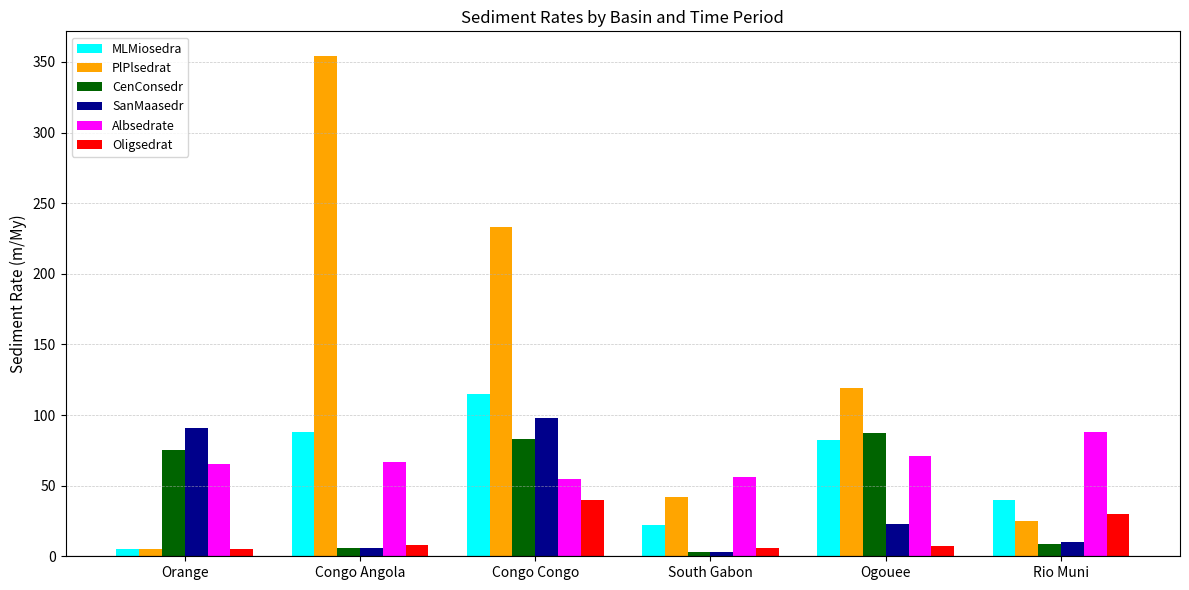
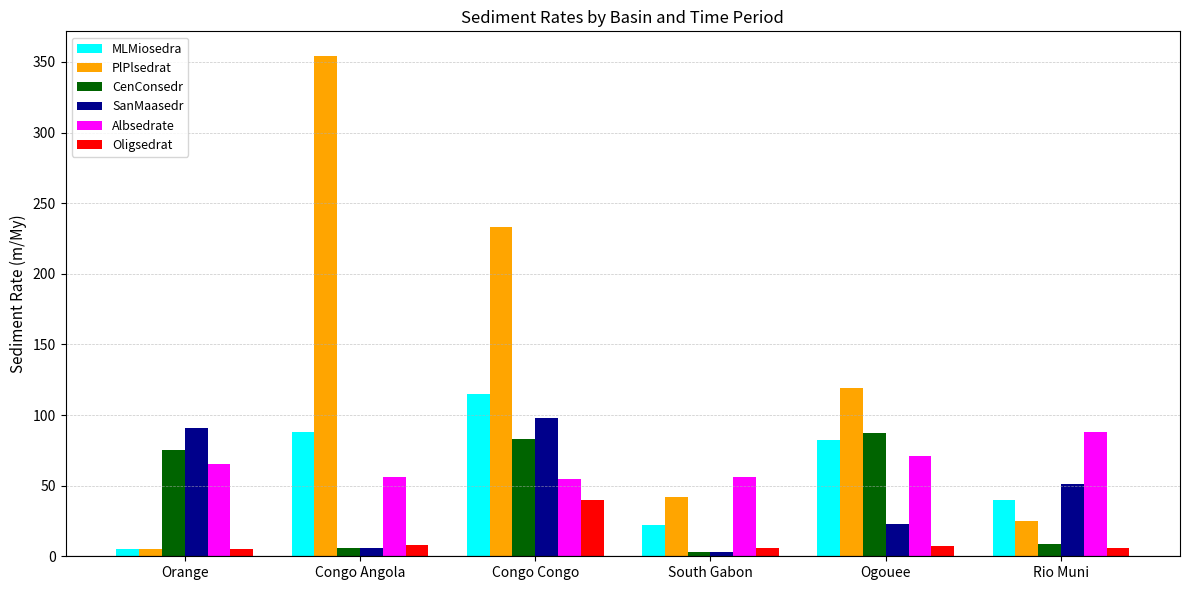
Albsedrate, Congo Angola: 67 -> 56
SanMaasedr, Rio Muni: 10 -> 51
Oligsedrat, Rio Muni: 30 -> 6
